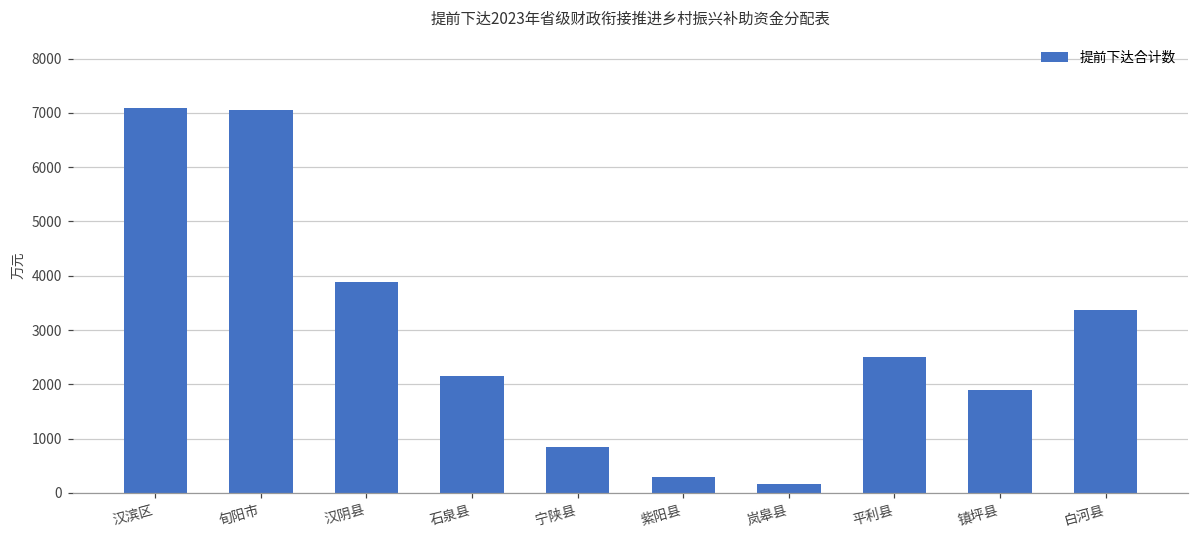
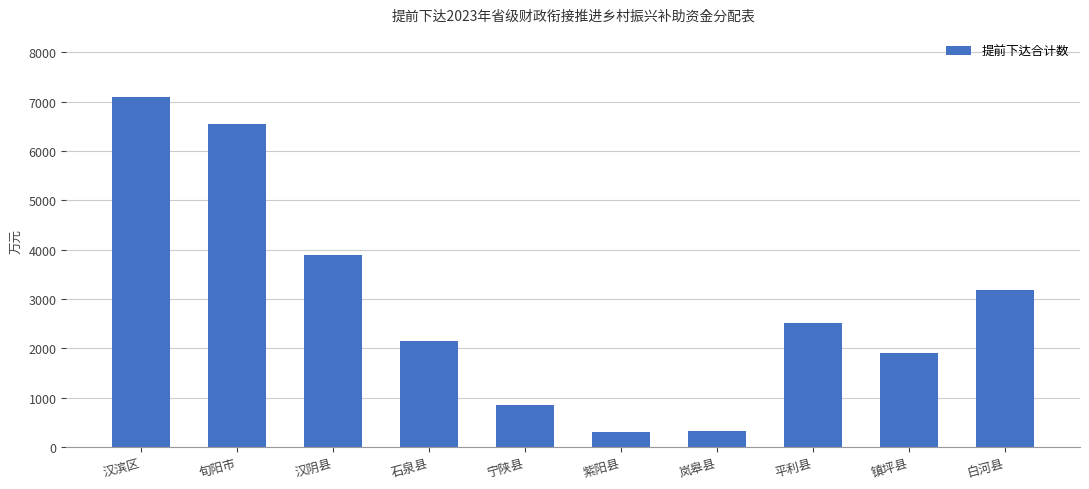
旬阳市: 7000 -> 6600
岚皋县: 200 -> 300
白河县: 3400 -> 3200
